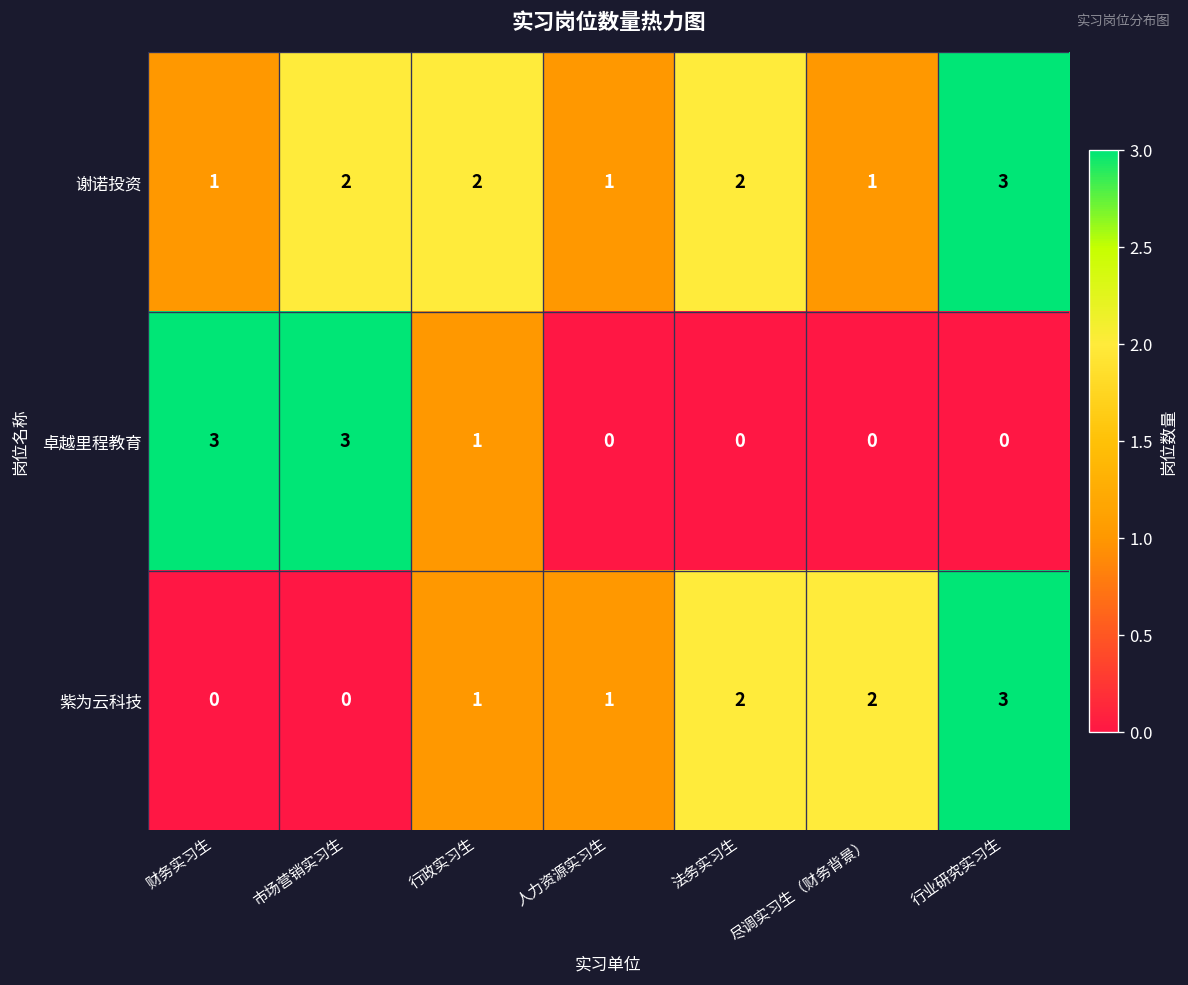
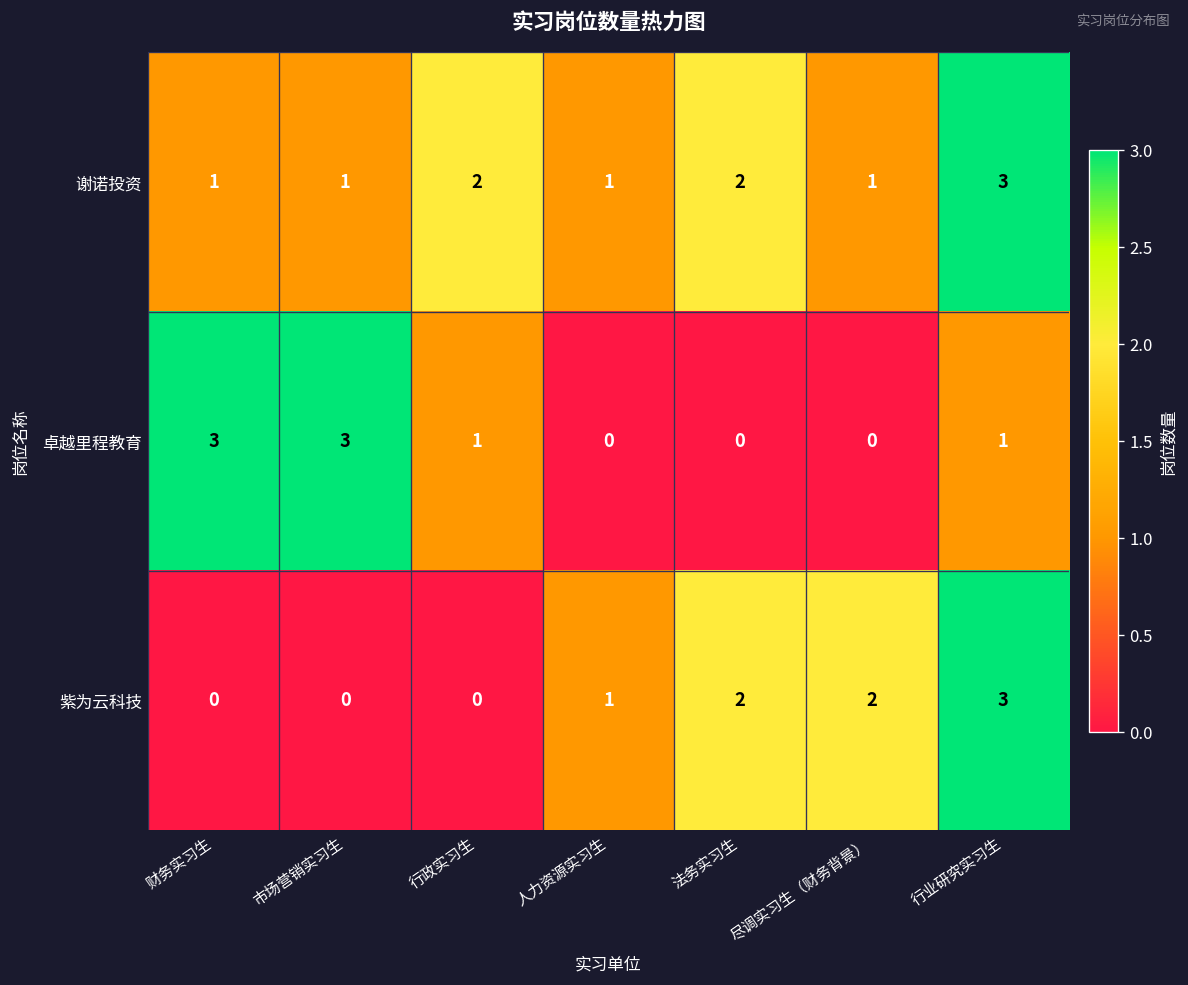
谢诺投资, 市场营销实习生: 2 -> 1
卓越里程教育, 行业研究实习生: 0 -> 1
紫为云科技, 行政实习生: 1 -> 0
